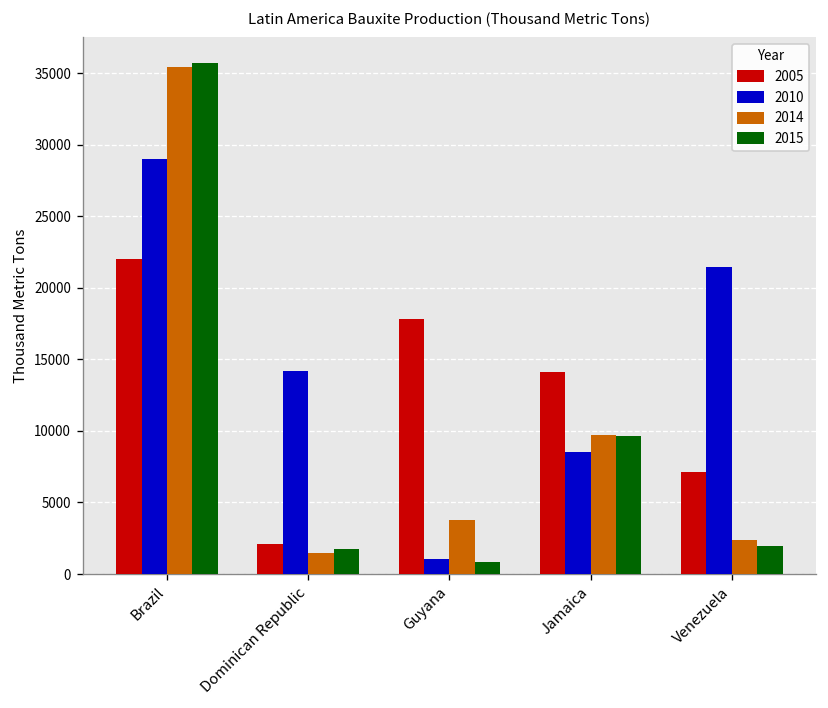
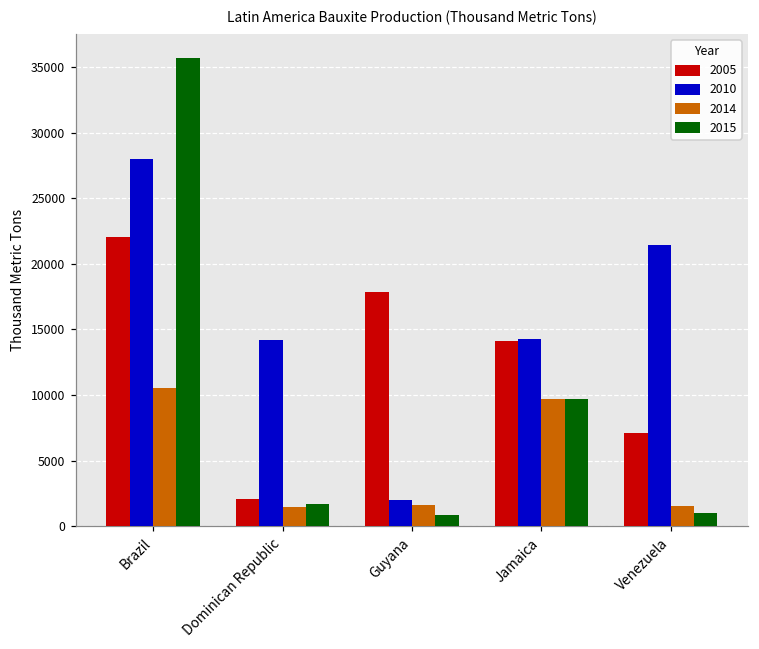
2010, Brazil: 29000 -> 28000
2014, Brazil: 35400 -> 10600
2010, Guyana: 1100 -> 2000
2014, Guyana: 3700 -> 1600
2010, Jamaica: 8500 -> 14300
2014, Venezuela: 2300 -> 1600
2015, Venezuela: 2000 -> 1000
